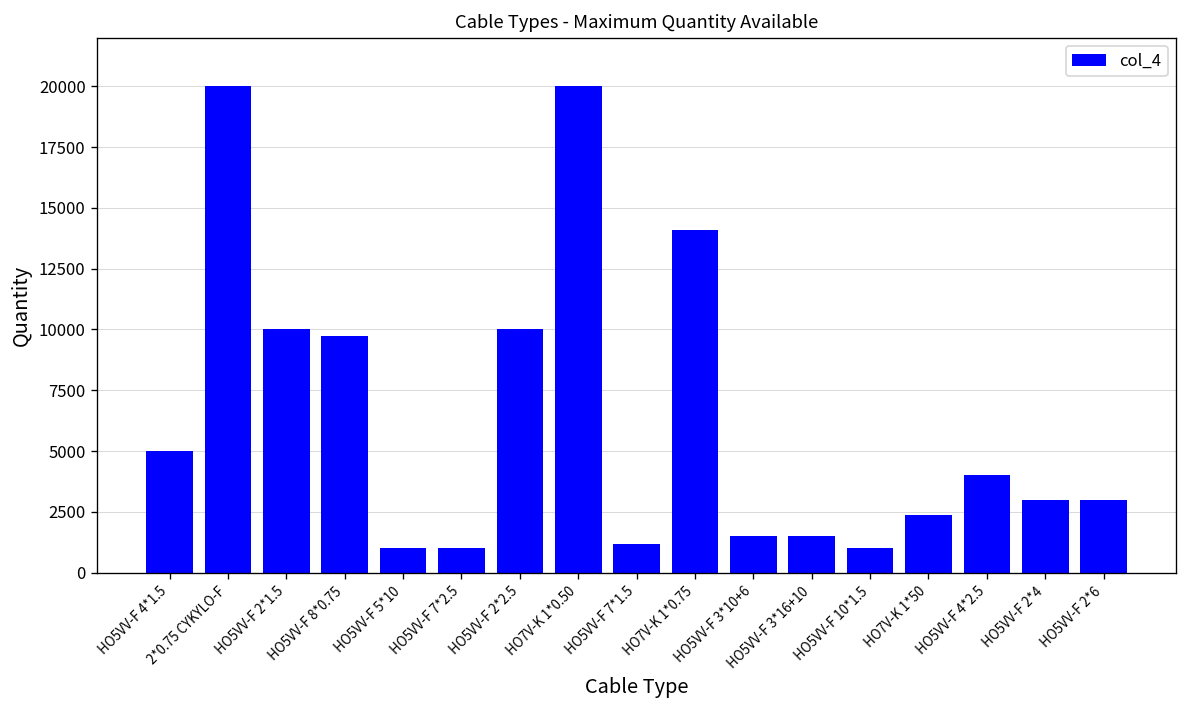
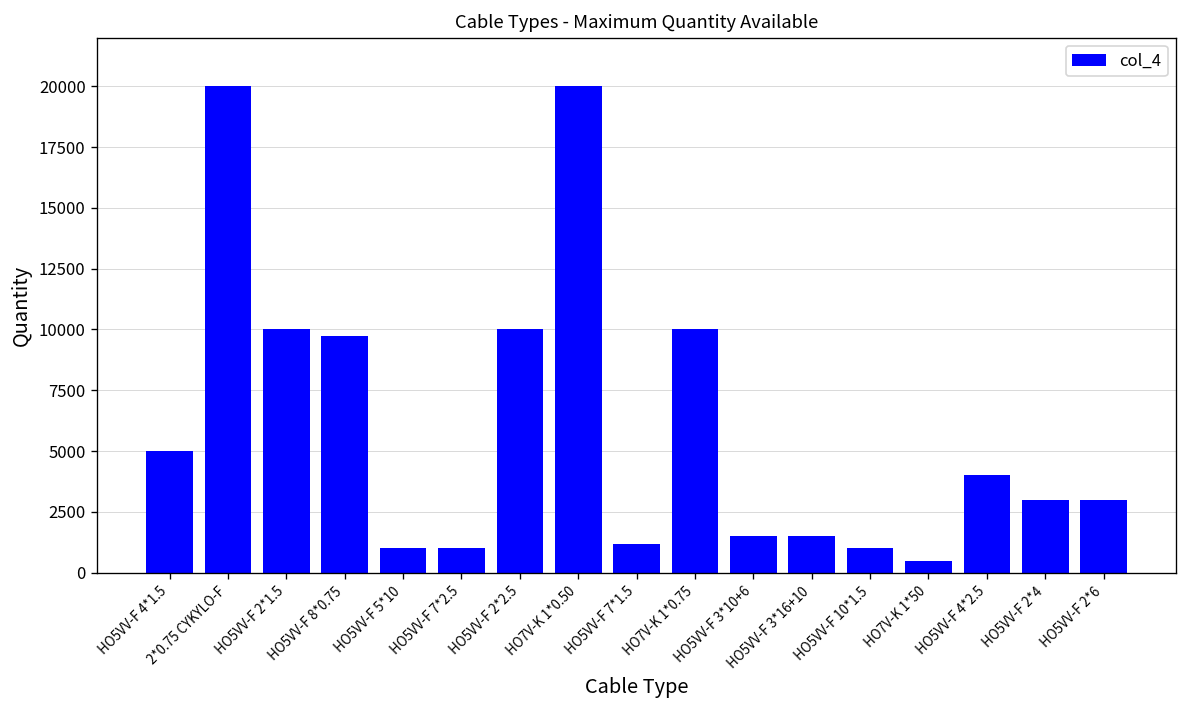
HO7V-K 1*0.75: 14100 -> 10000
HO7V-K 1*50: 2400 -> 500
